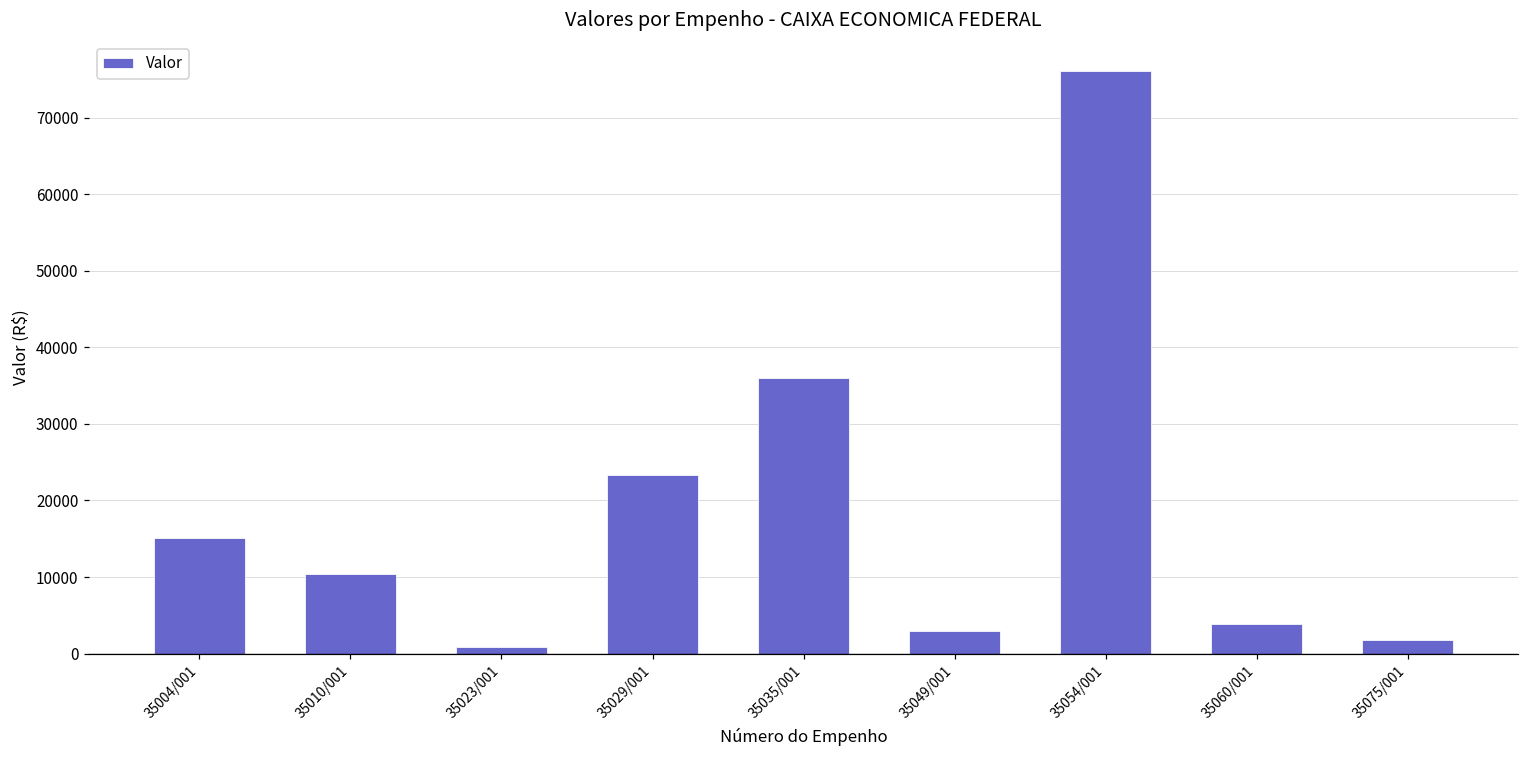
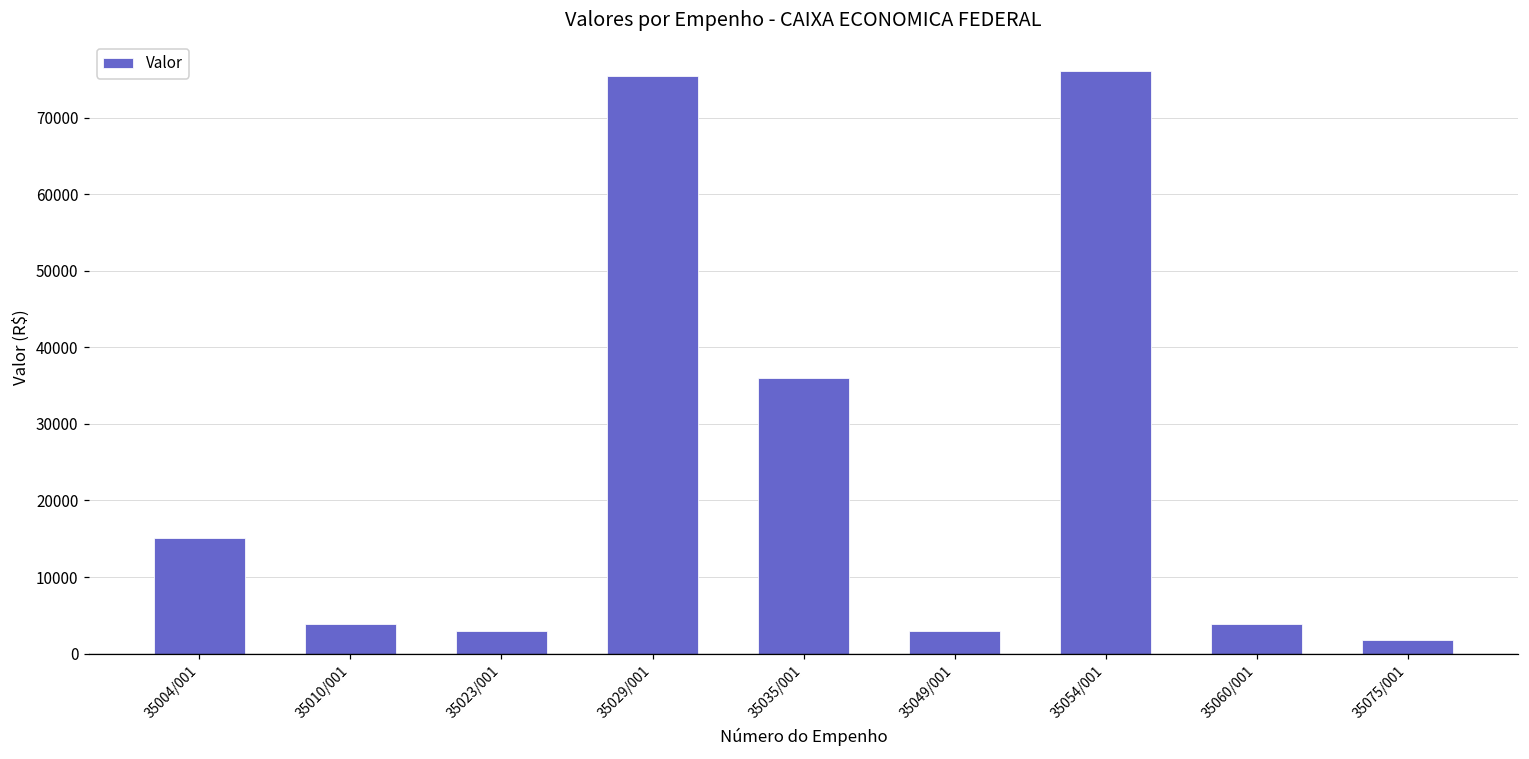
35010/001: 10000 -> 4000
35023/001: 1000 -> 3000
35029/001: 23000 -> 75000
